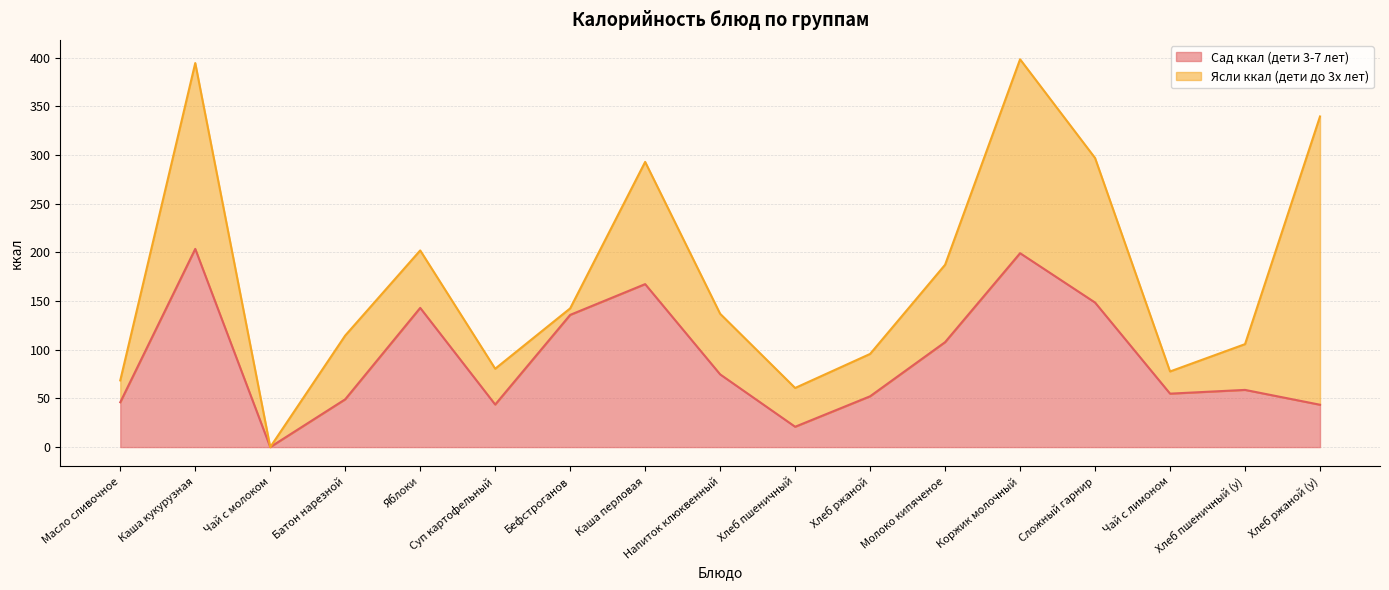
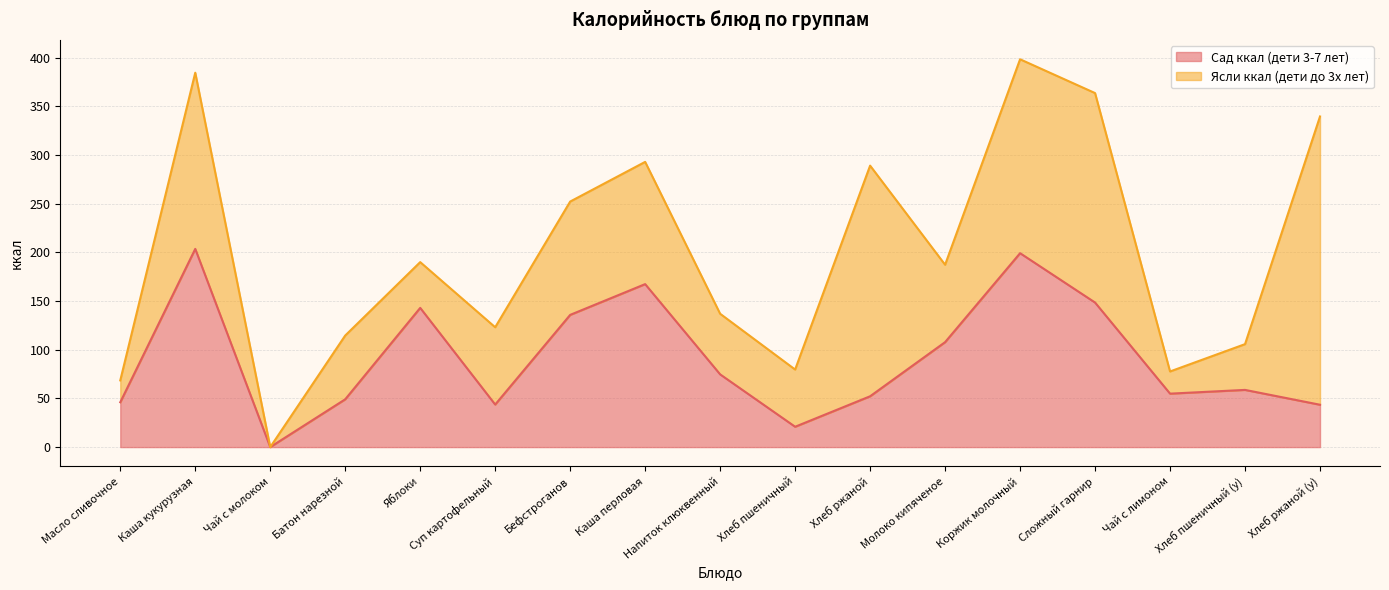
Ясли ккал (дети до 3х лет), Каша кукурузная: 190 -> 180
Ясли ккал (дети до 3х лет), Яблоки: 60 -> 50
Ясли ккал (дети до 3х лет), Суп картофельный: 40 -> 80
Ясли ккал (дети до 3х лет), Бефстроганов: 10 -> 120
Ясли ккал (дети до 3х лет), Хлеб пшеничный: 40 -> 60
Ясли ккал (дети до 3х лет), Хлеб ржаной: 40 -> 240
Ясли ккал (дети до 3х лет), Сложный гарнир: 150 -> 220
